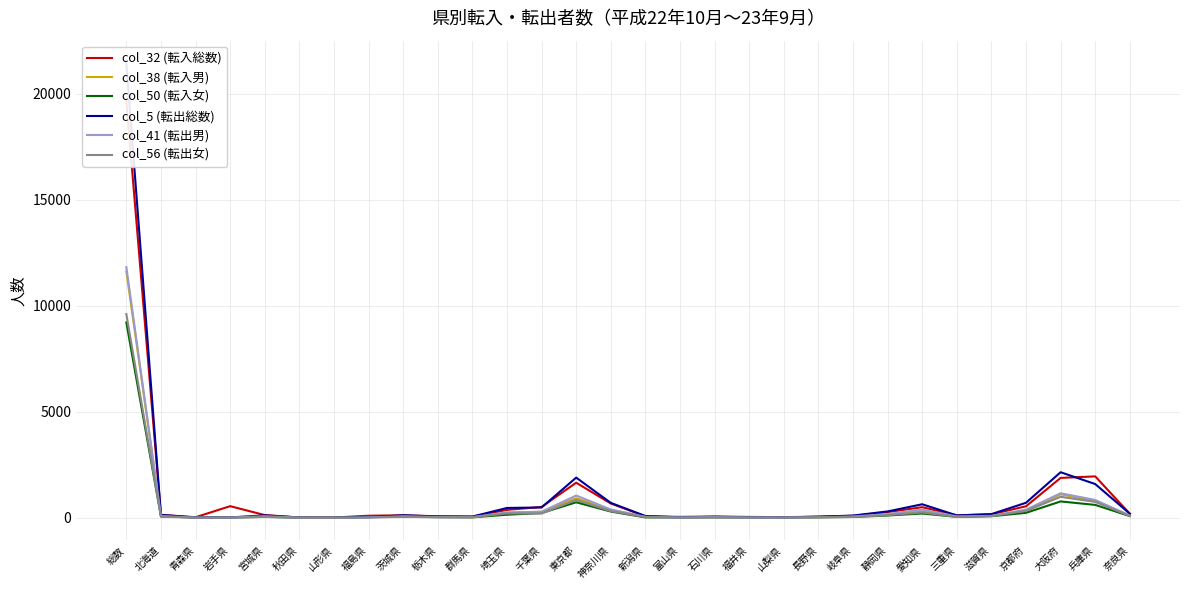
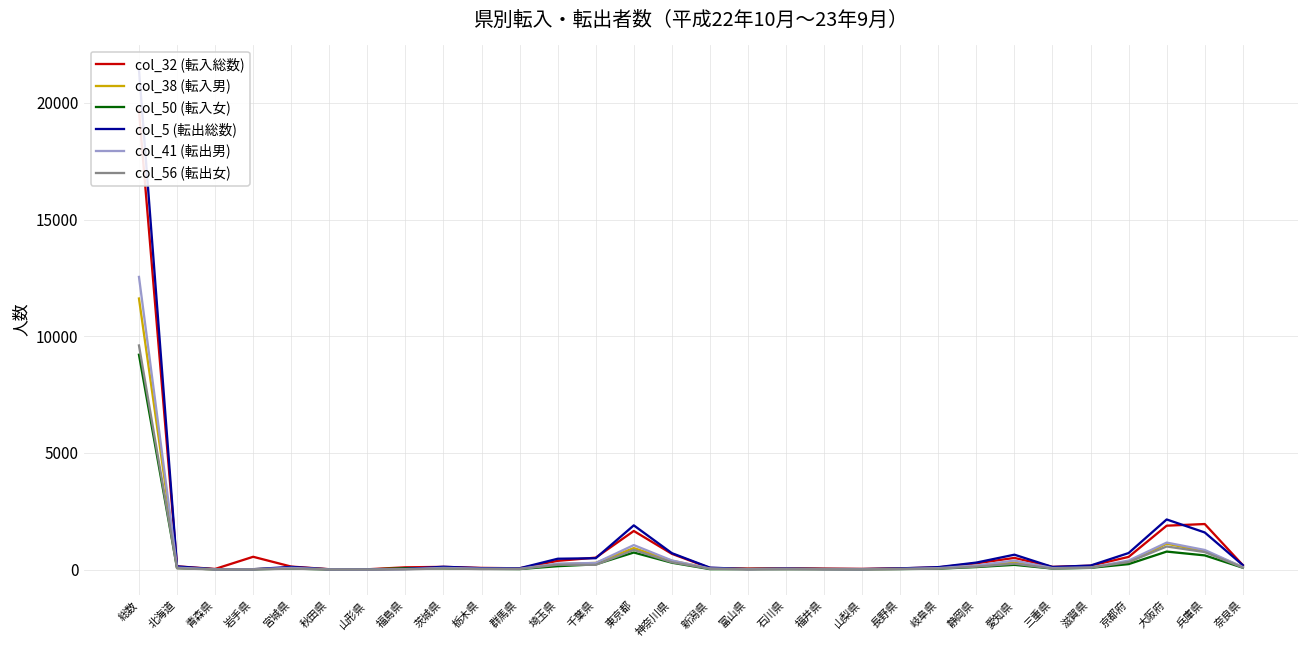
col_41 (転出男), 総数: 11800 -> 12500
